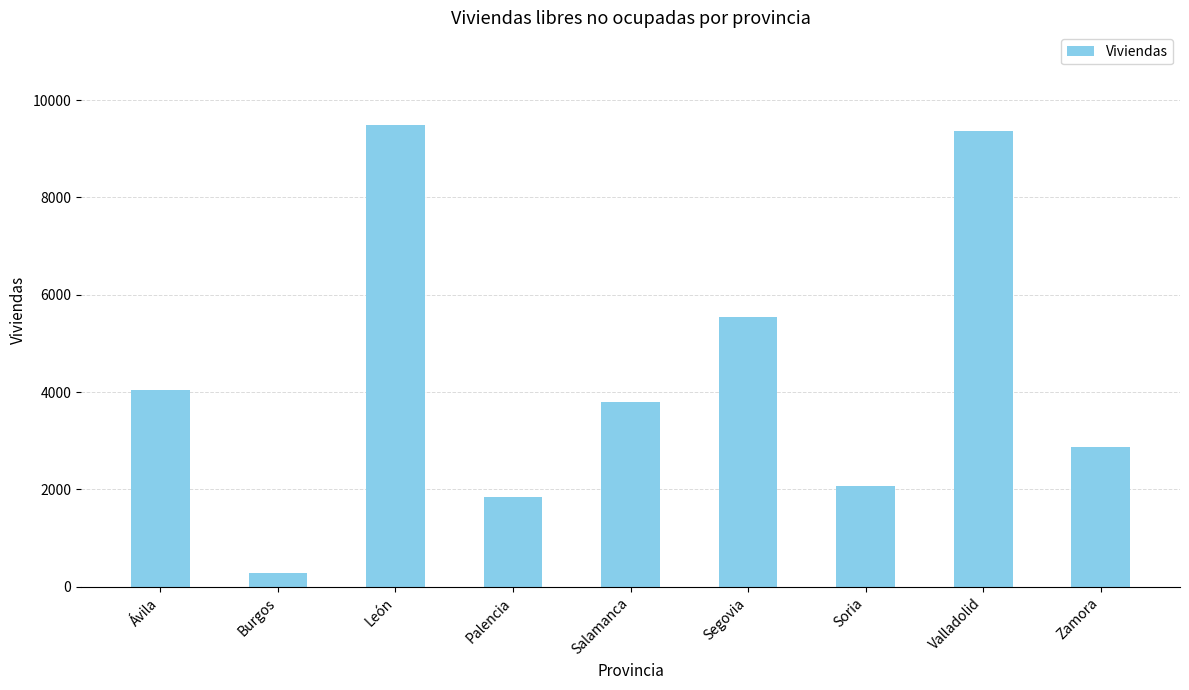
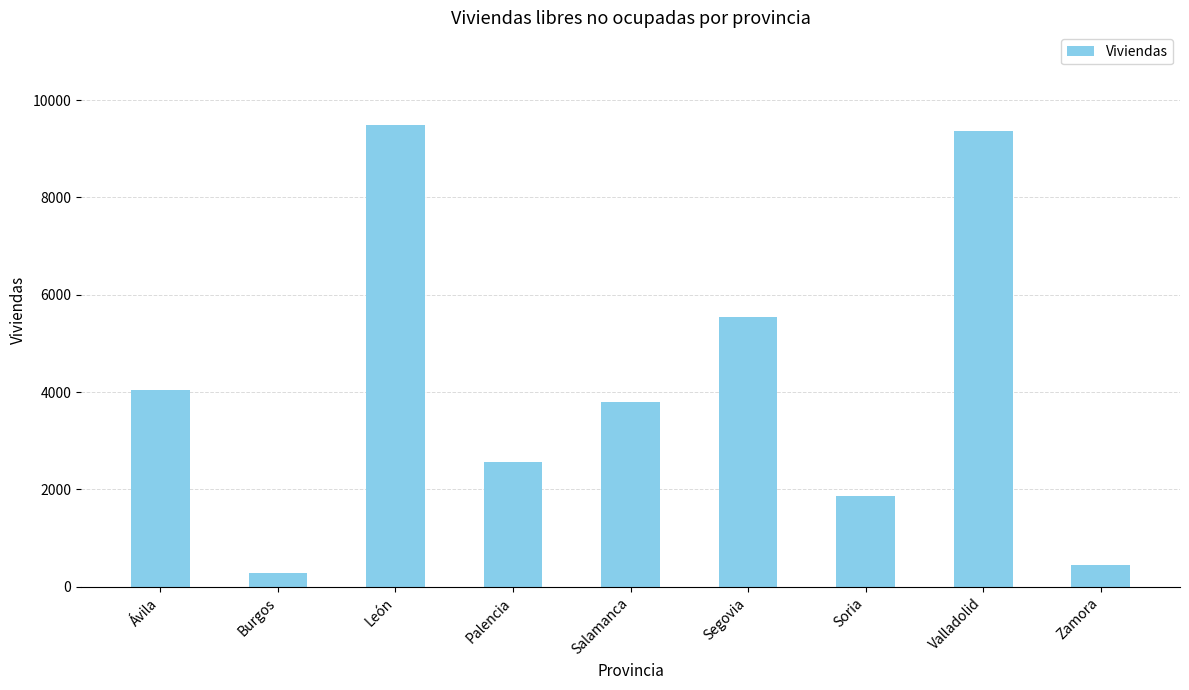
Palencia: 1900 -> 2600
Soria: 2100 -> 1900
Zamora: 2900 -> 400
